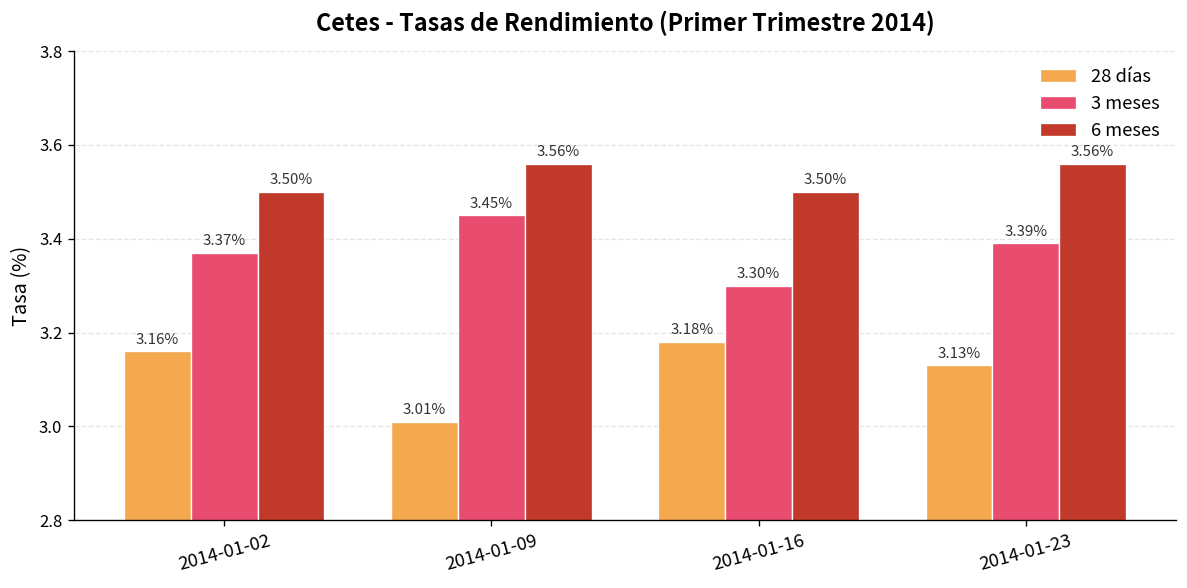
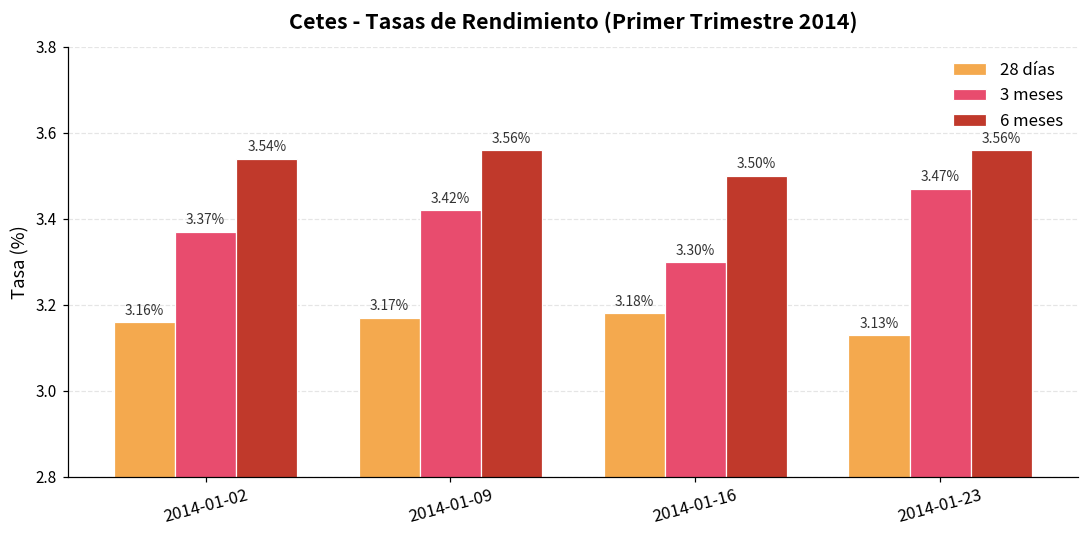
6 meses, 2014-01-02: 3.50% -> 3.54%
28 días, 2014-01-09: 3.01% -> 3.17%
3 meses, 2014-01-09: 3.45% -> 3.42%
3 meses, 2014-01-23: 3.39% -> 3.47%
